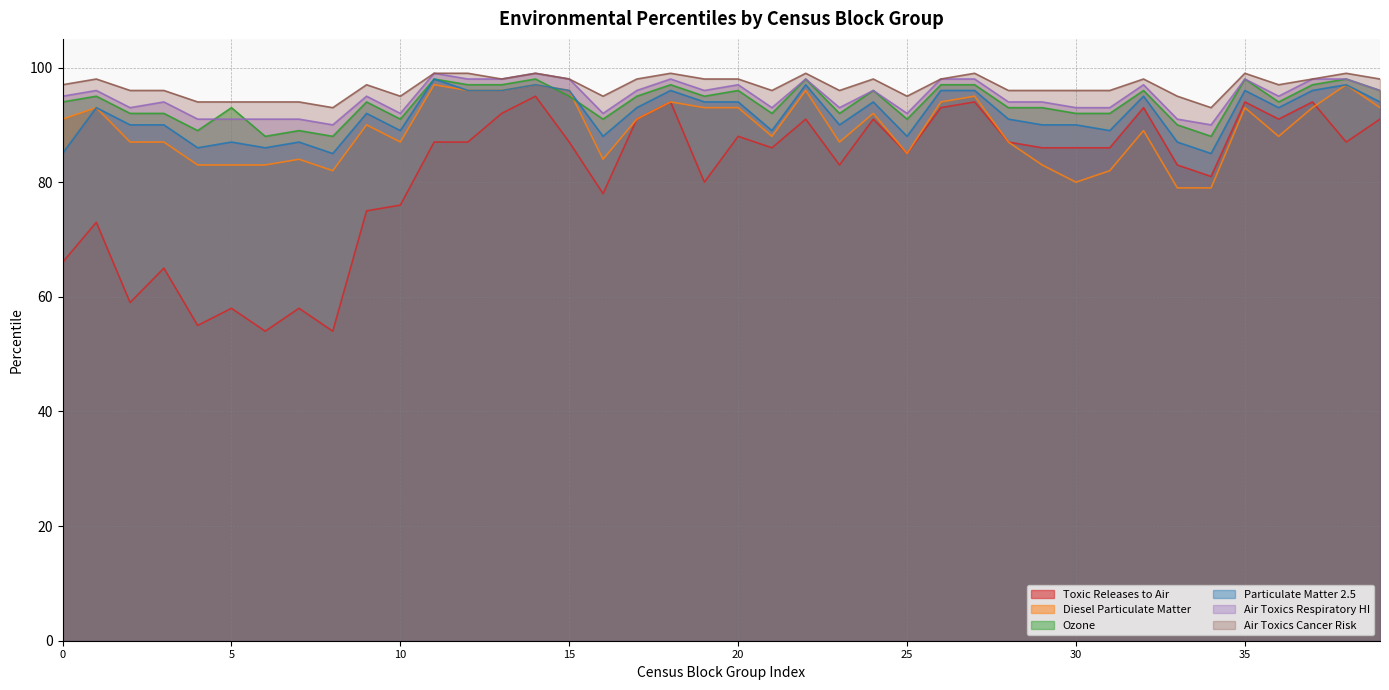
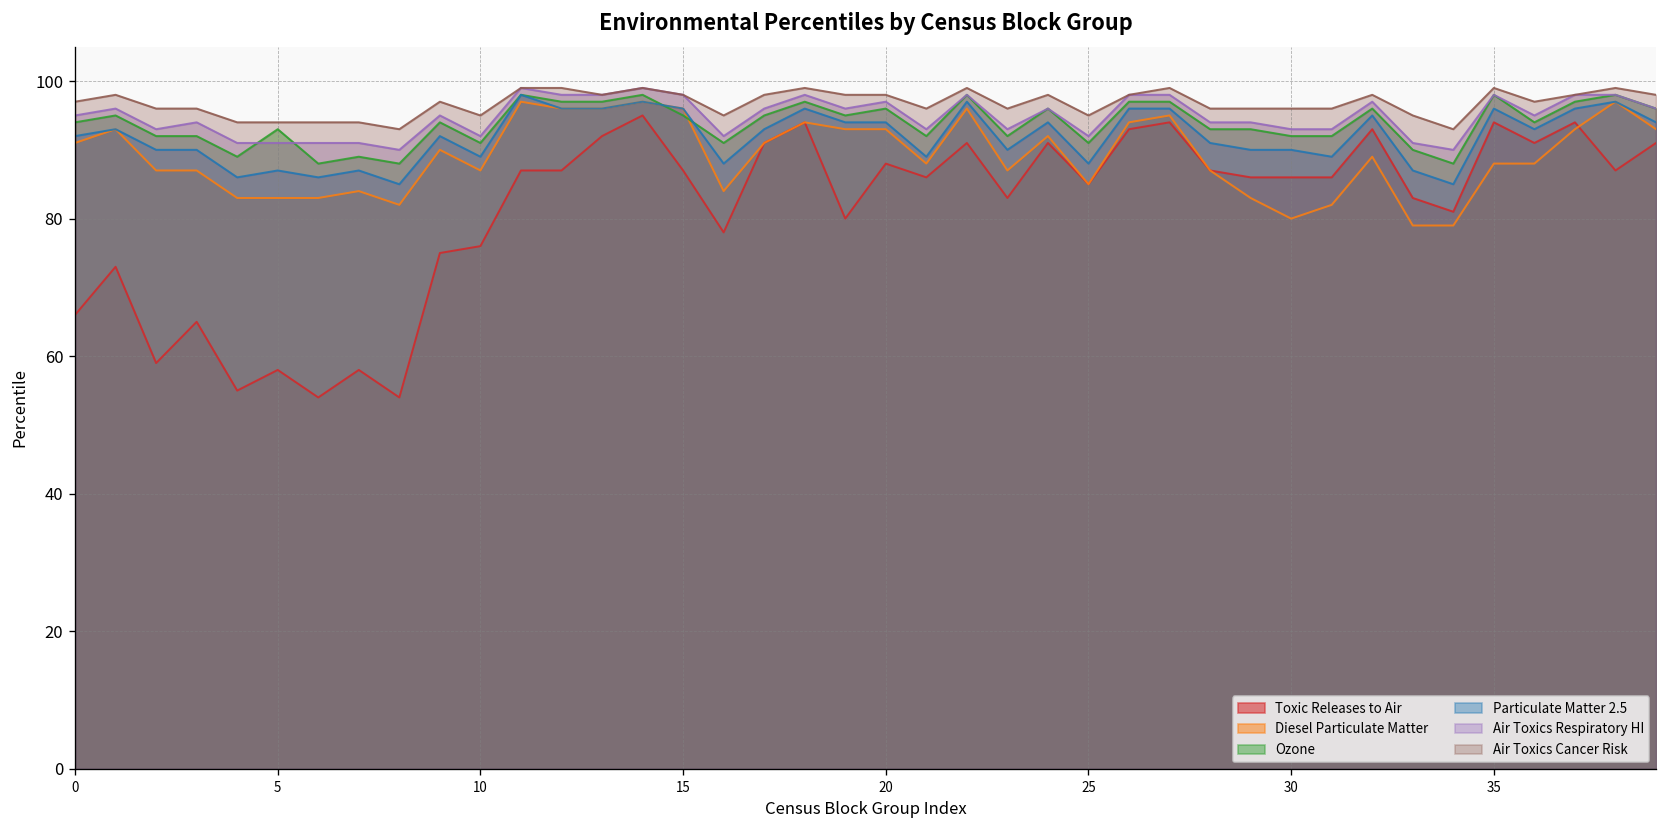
Particulate Matter 2.5, 0: 85 -> 92
Diesel Particulate Matter, 35: 93 -> 88
